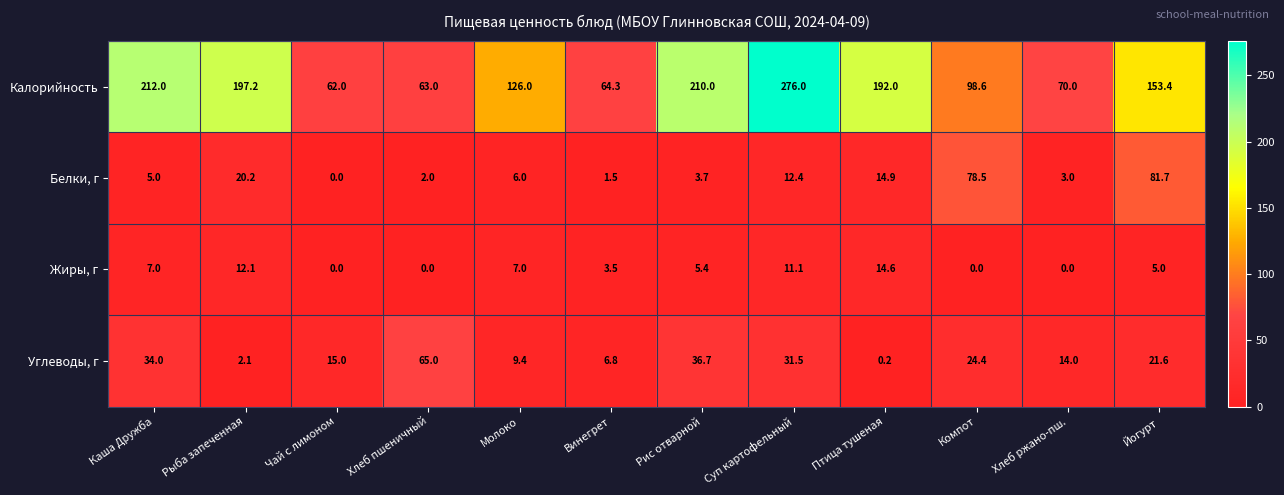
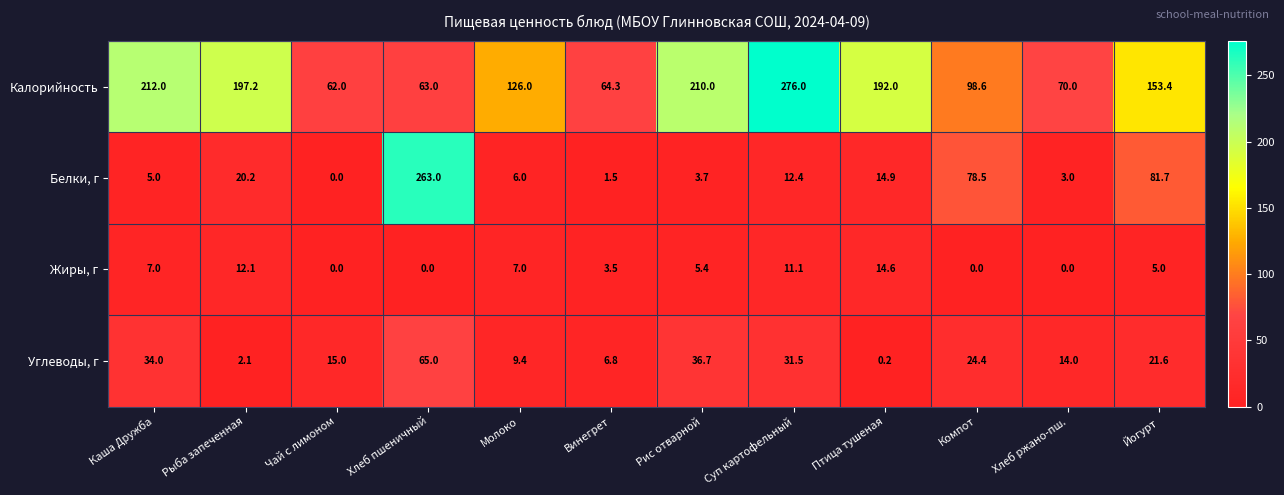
Белки, г, Хлеб пшеничный: 2.0 -> 263.0
